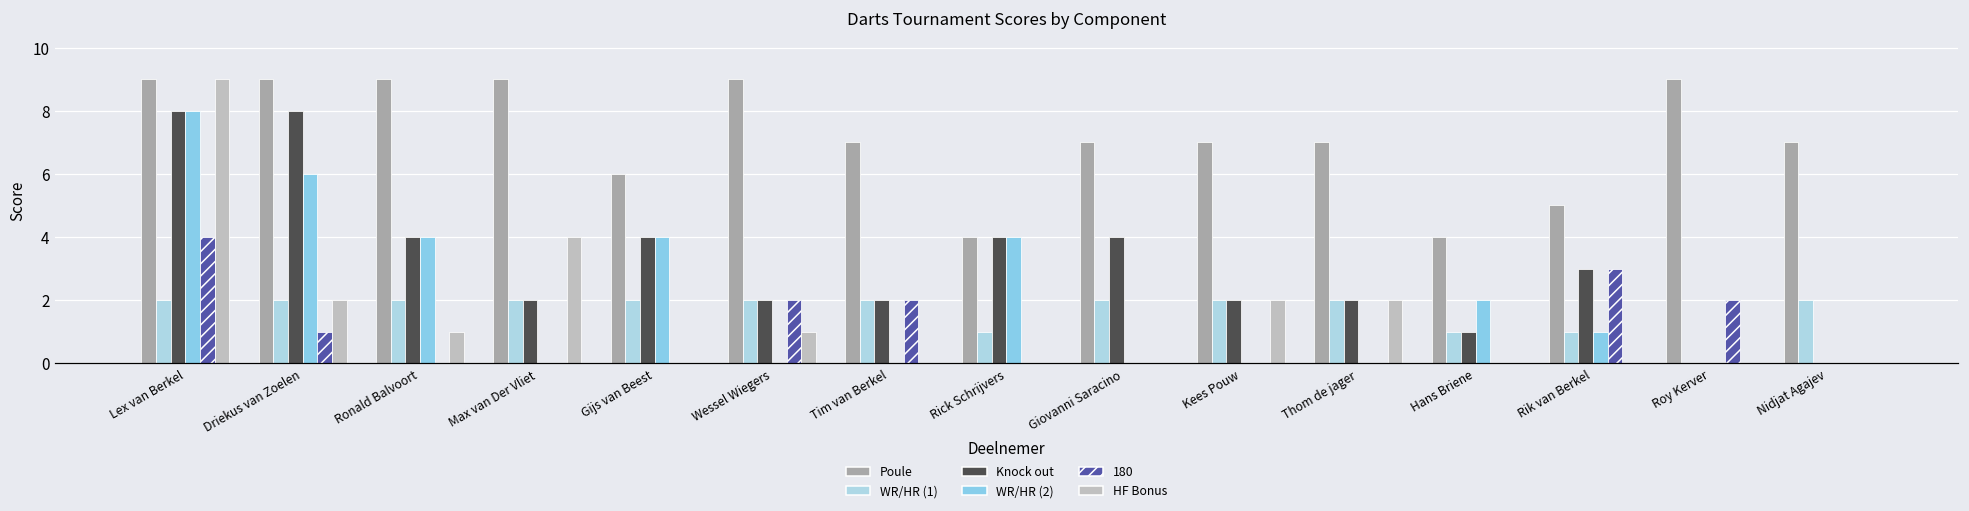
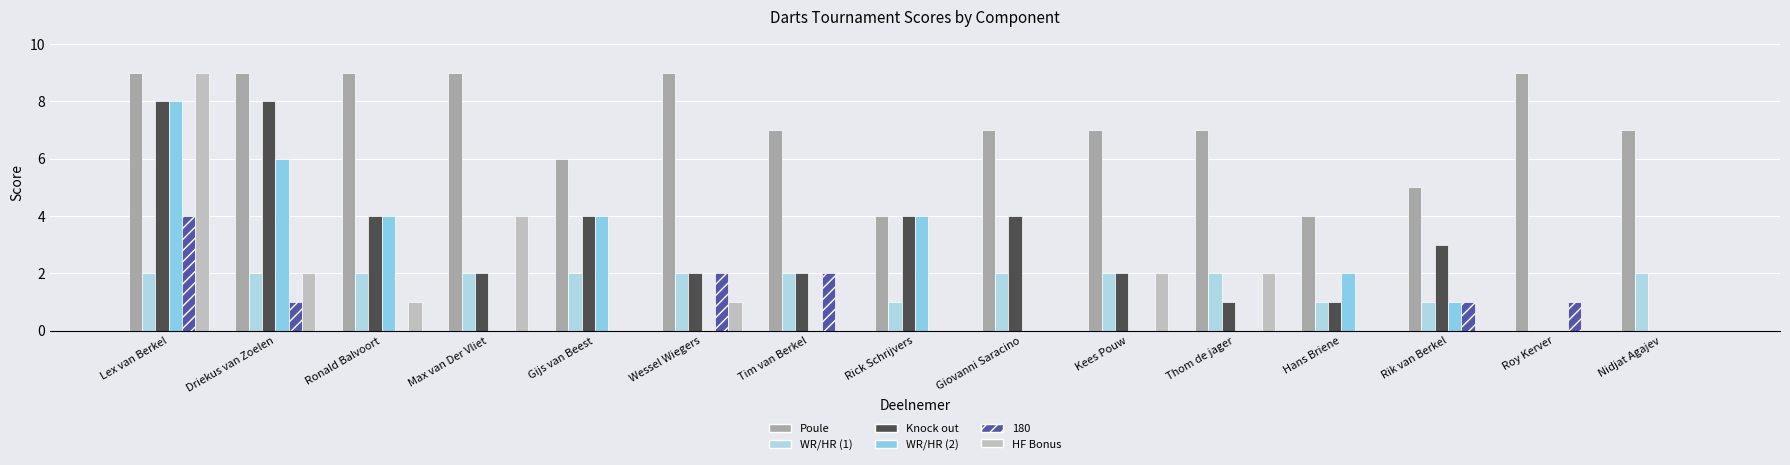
Knock out, Thom de jager: 2 -> 1
180, Rik van Berkel: 3 -> 1
180, Roy Kerver: 2 -> 1
